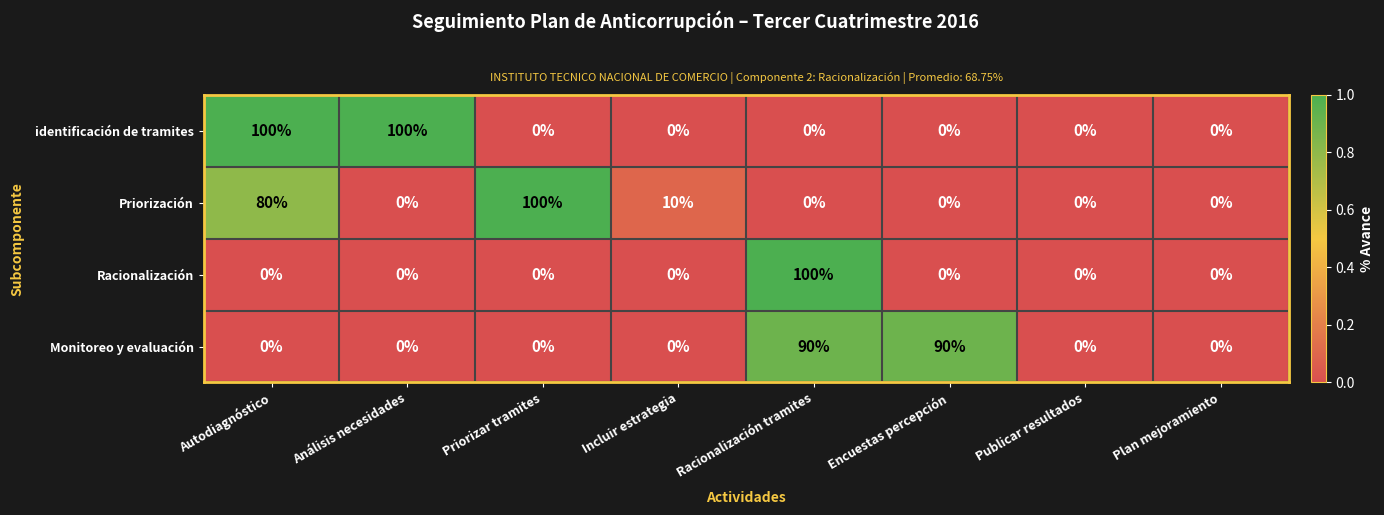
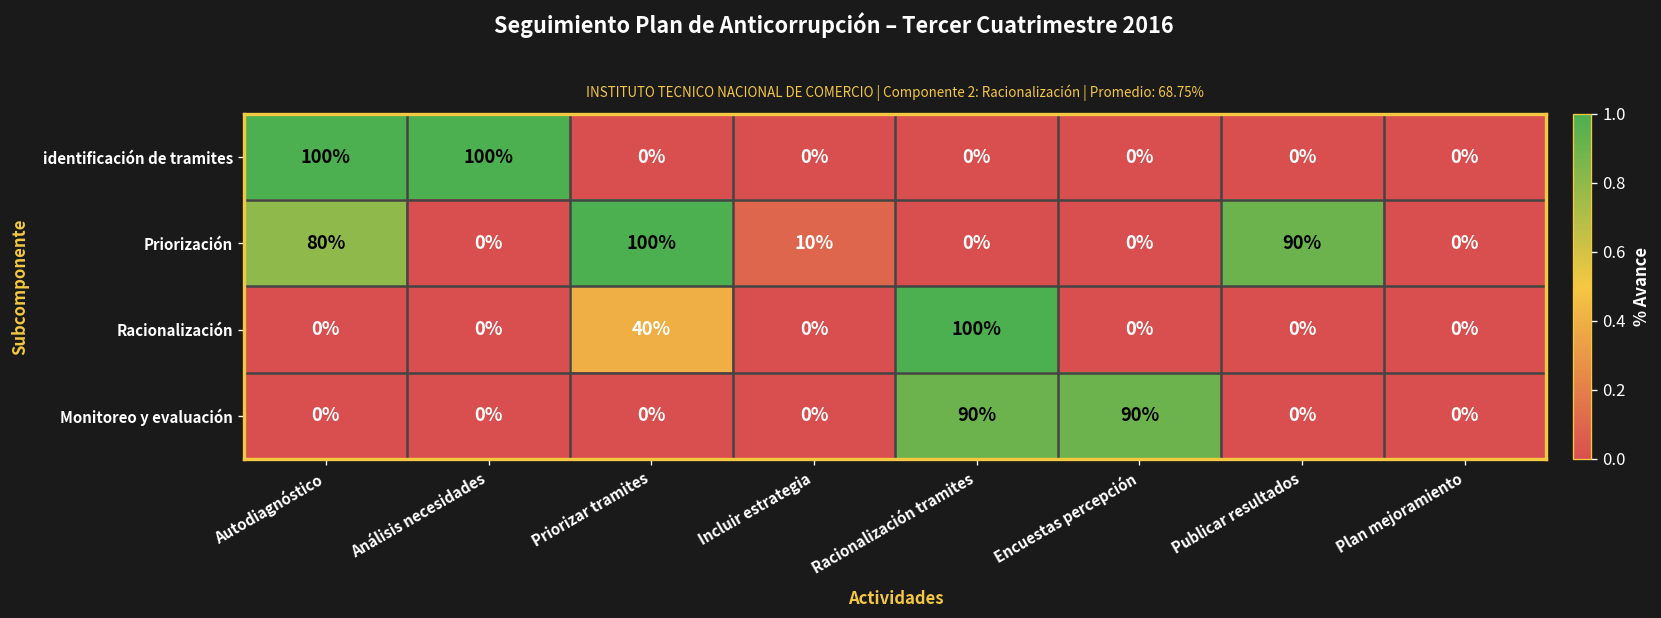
Priorización, Publicar resultados: 0% -> 90%
Racionalización, Priorizar tramites: 0% -> 40%
